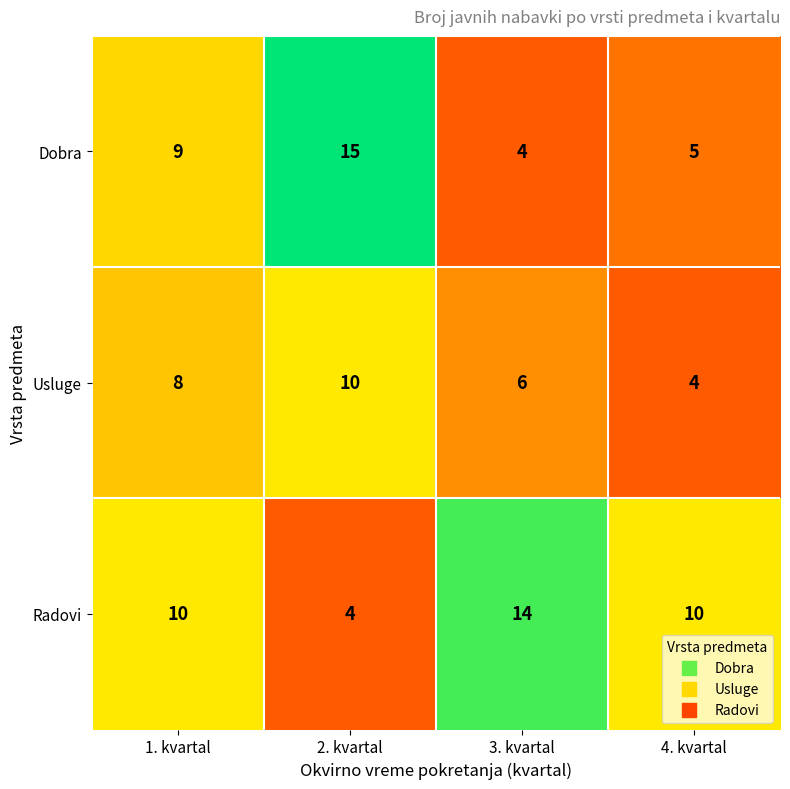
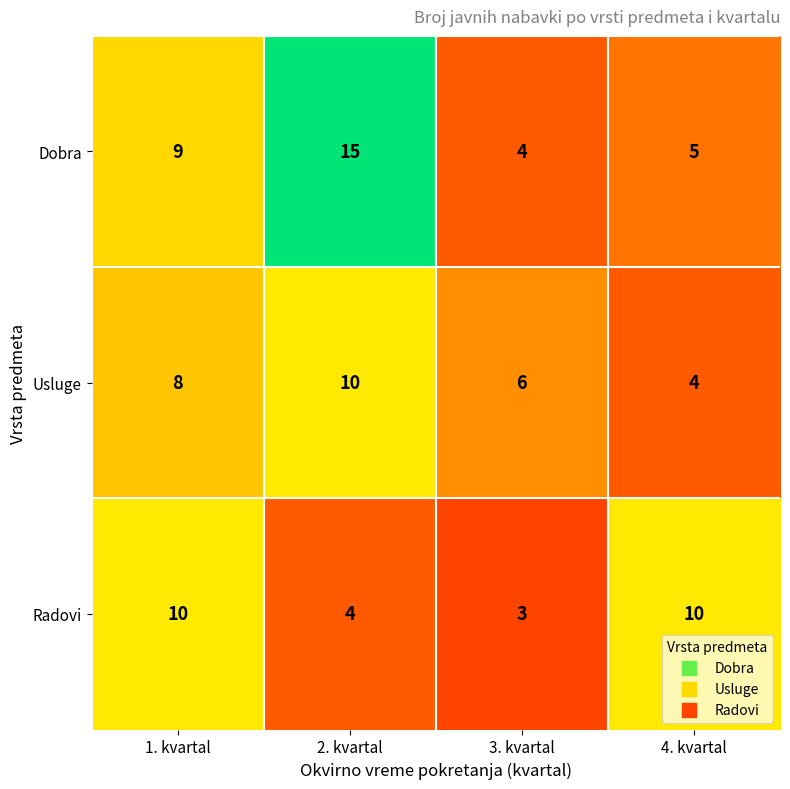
Radovi, 3. kvartal: 14 -> 3
